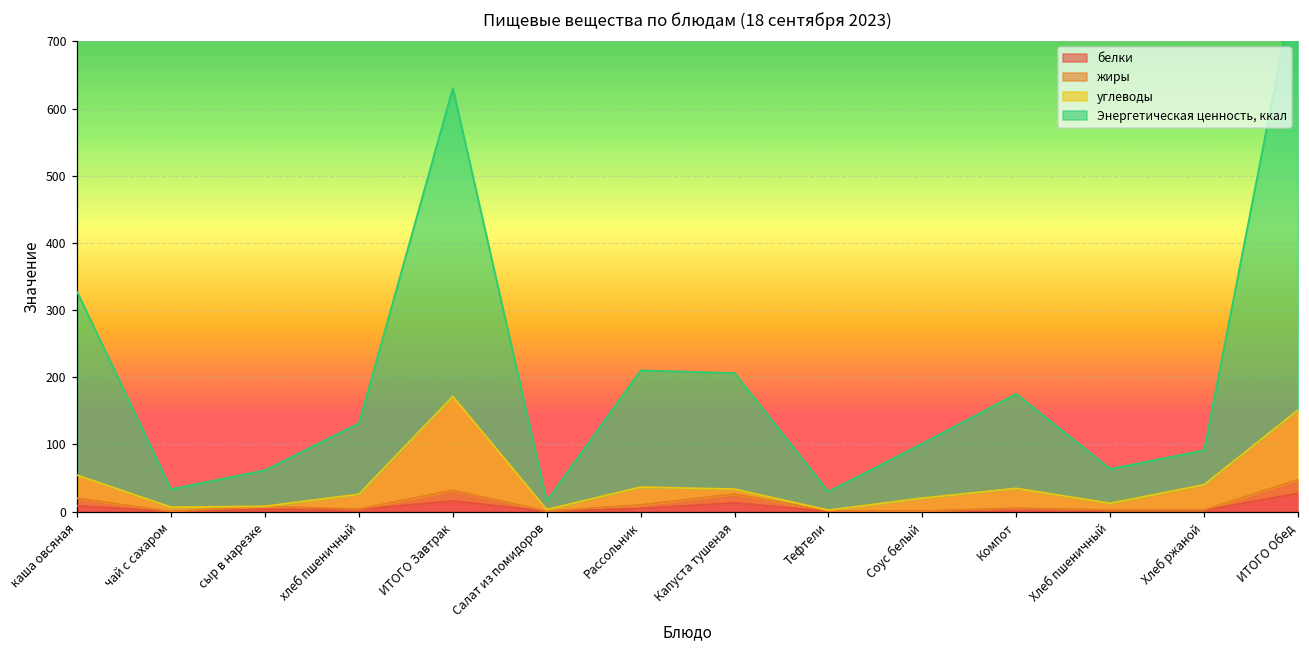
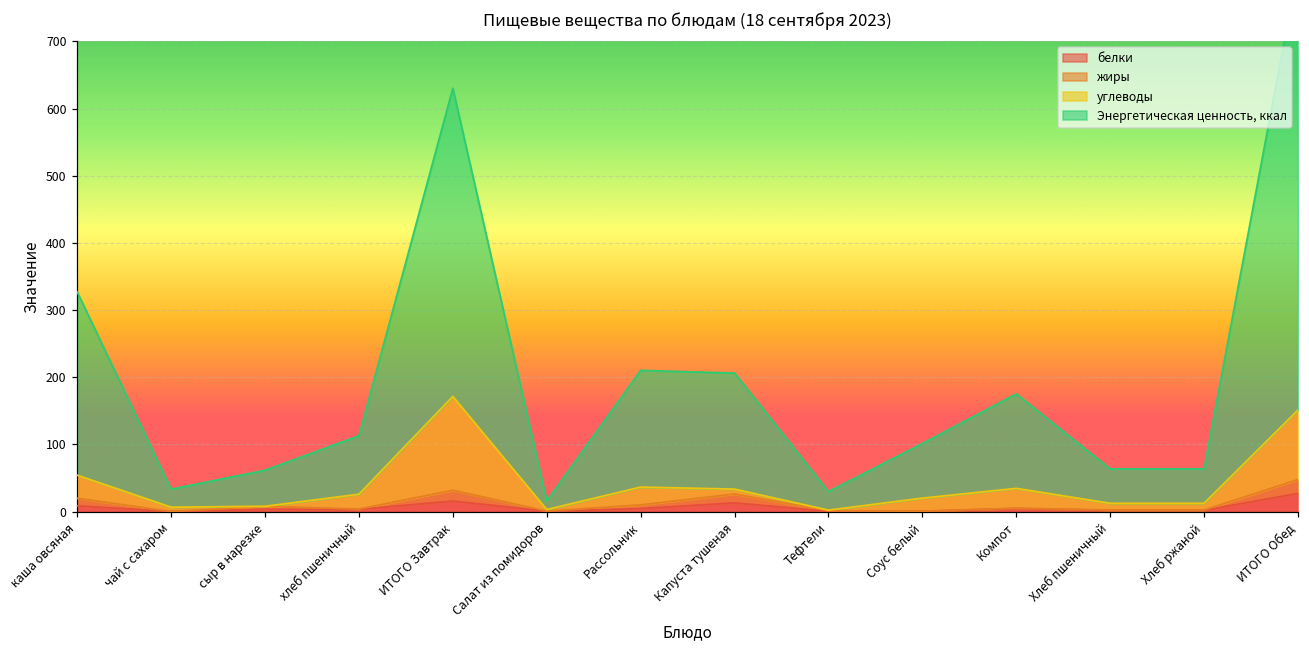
Энергетическая ценность, ккал, хлеб пшеничный: 110 -> 90
углеводы, Хлеб ржаной: 40 -> 10
